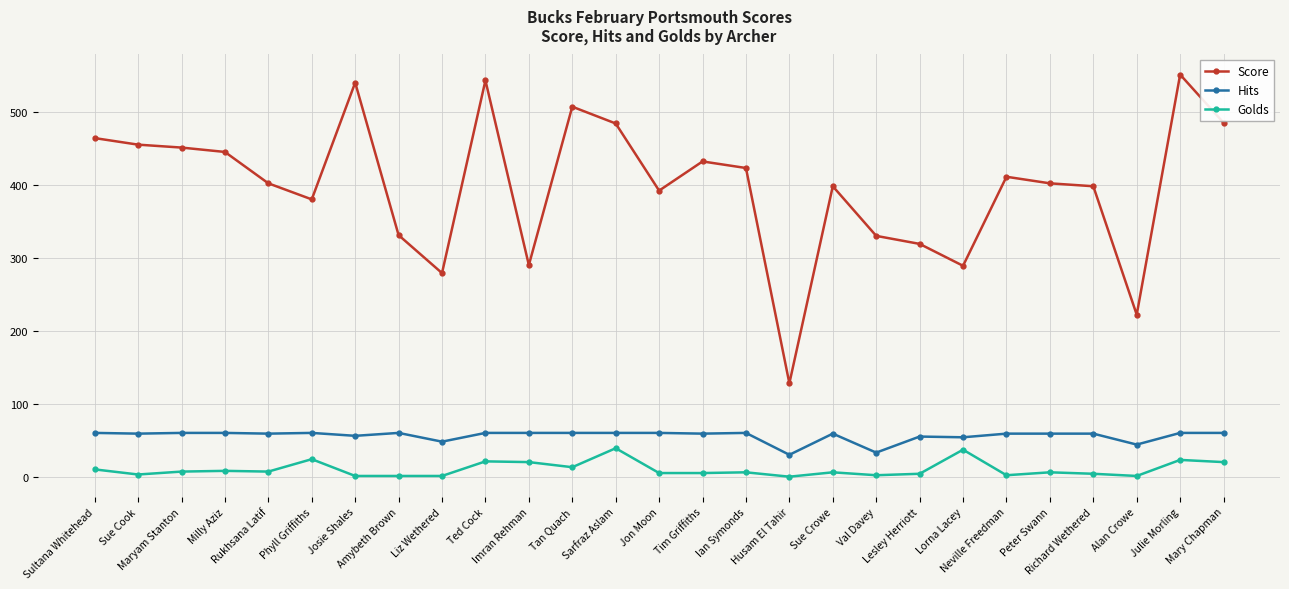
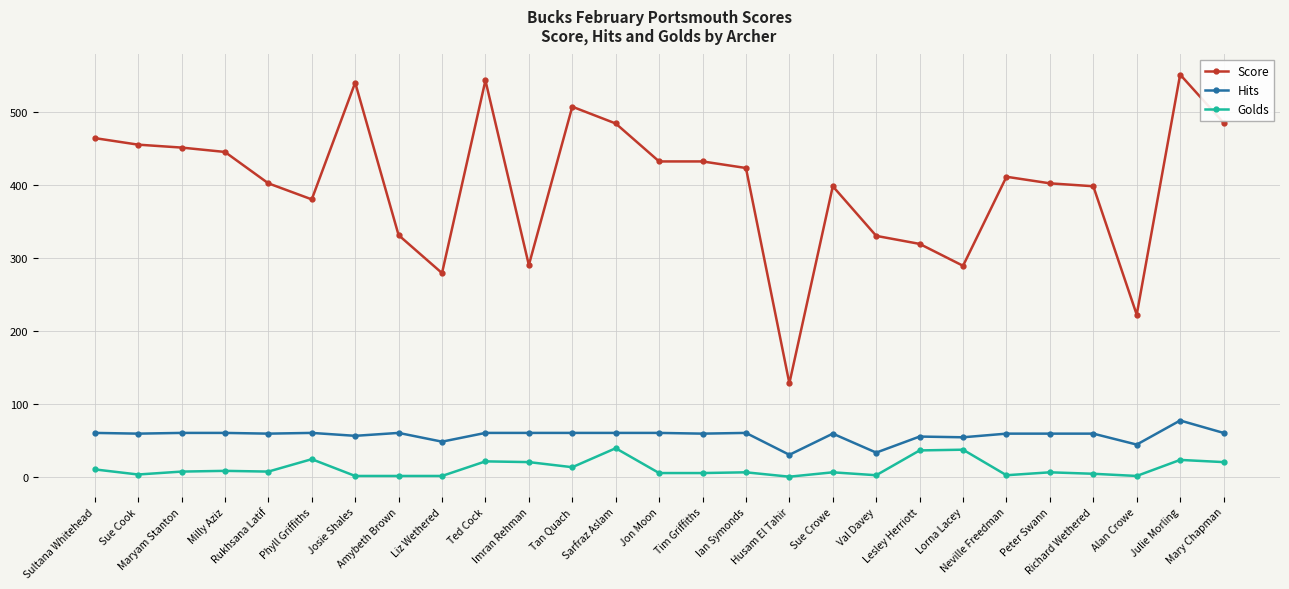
Score, Jon Moon: 390 -> 430
Golds, Lesley Herriott: 0 -> 40
Hits, Julie Morling: 60 -> 80
